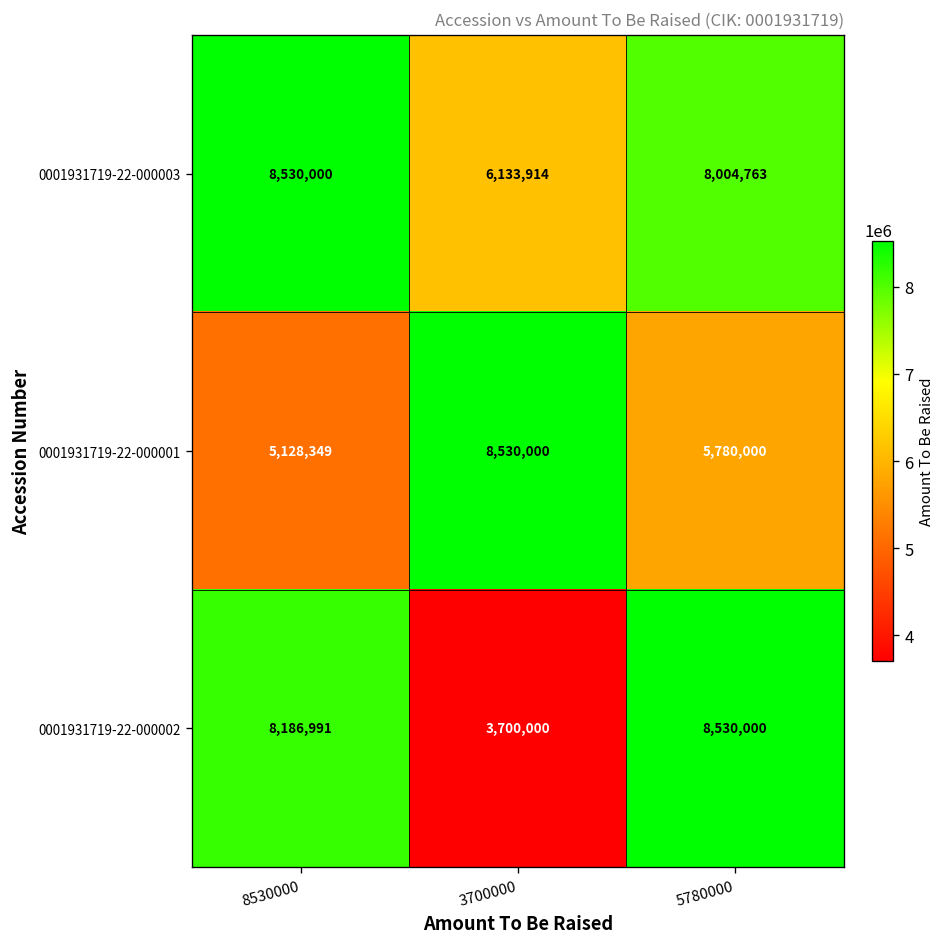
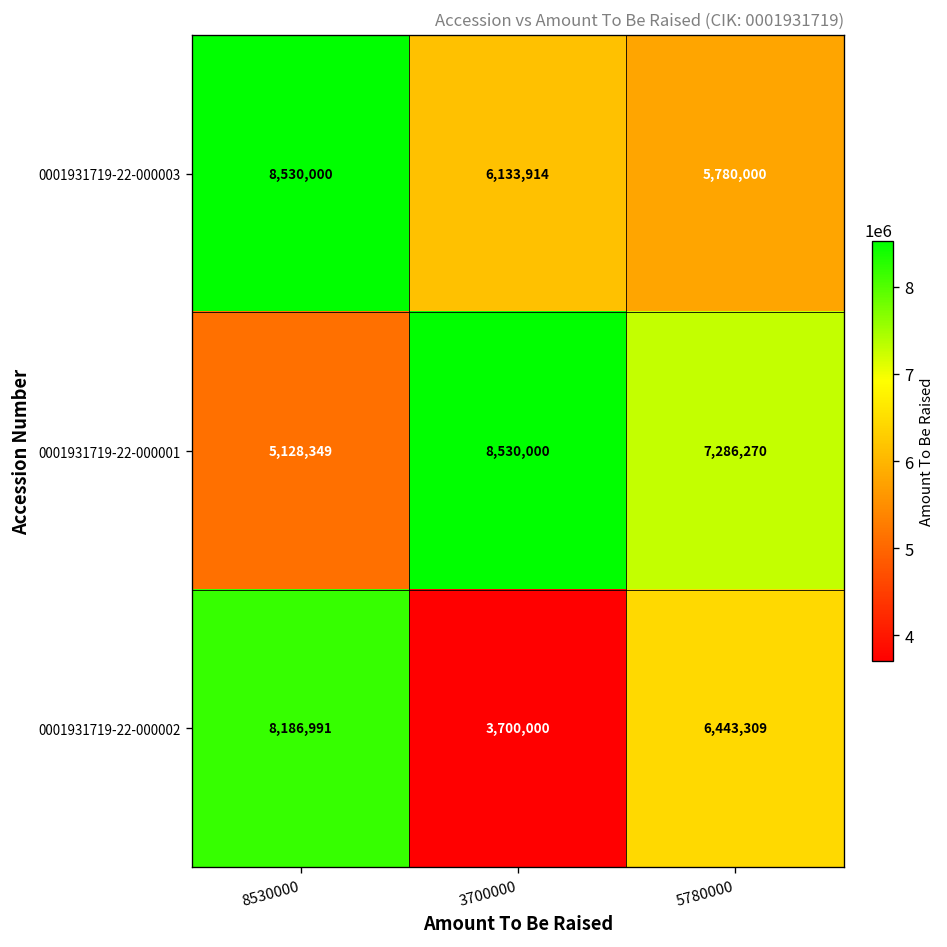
0001931719-22-000003, 5780000: 8,004,763 -> 5,780,000
0001931719-22-000001, 5780000: 5,780,000 -> 7,286,270
0001931719-22-000002, 5780000: 8,530,000 -> 6,443,309
